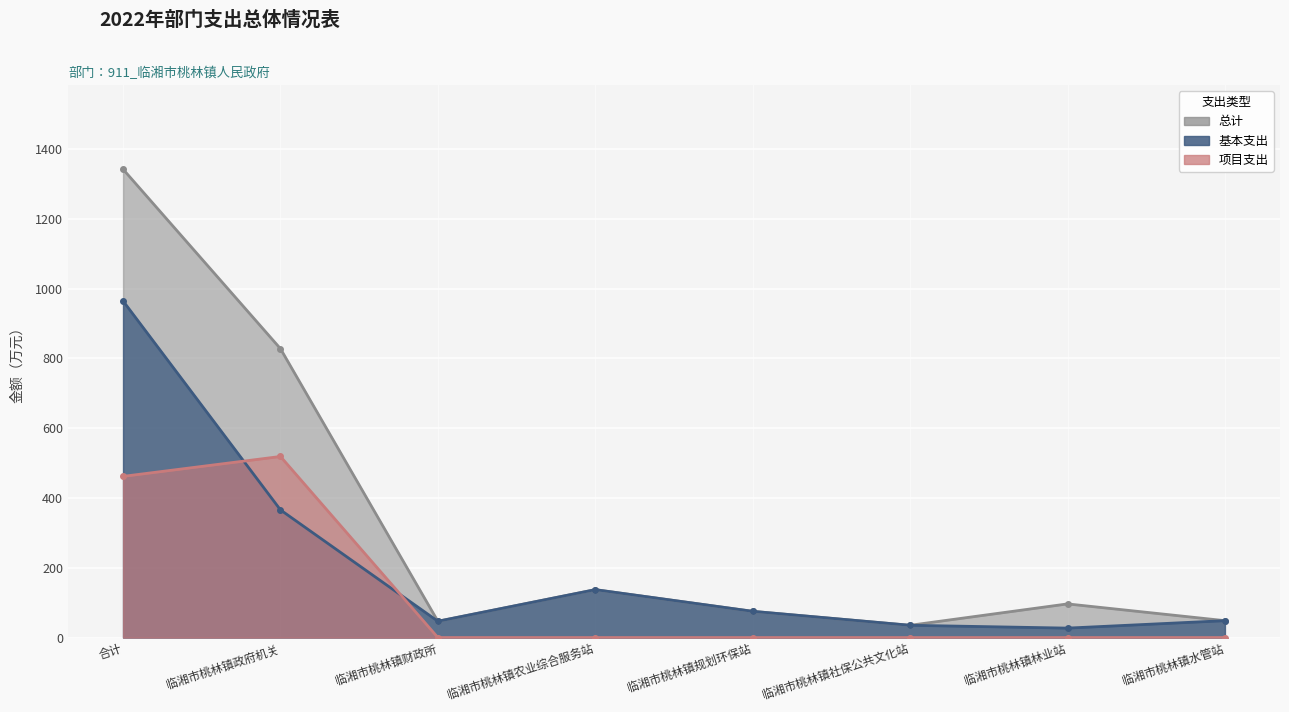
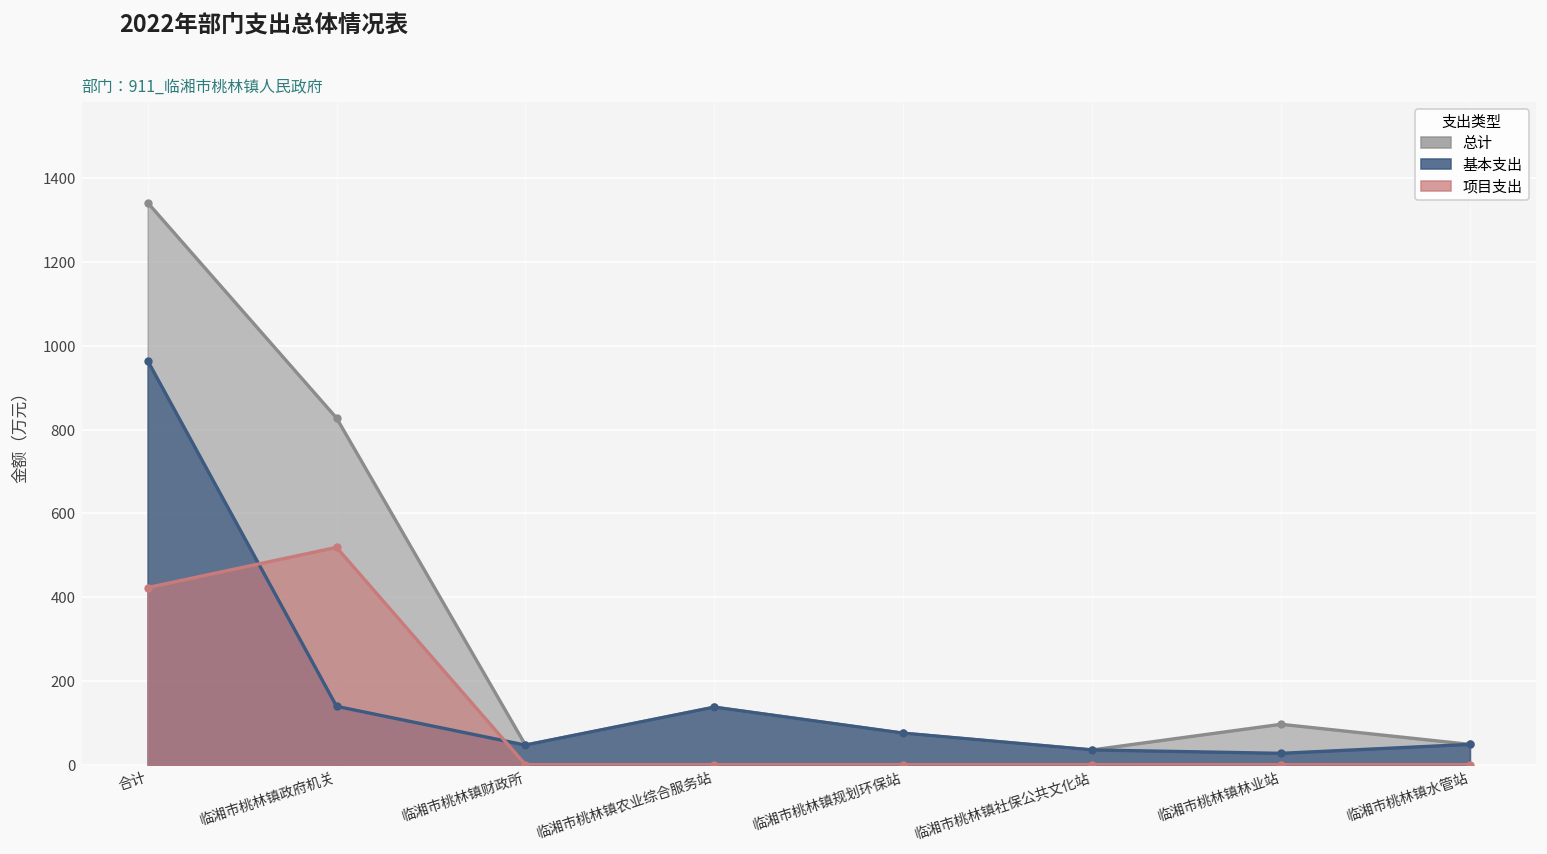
项目支出, 合计: 460 -> 420
基本支出, 临湘市桃林镇政府机关: 370 -> 140
